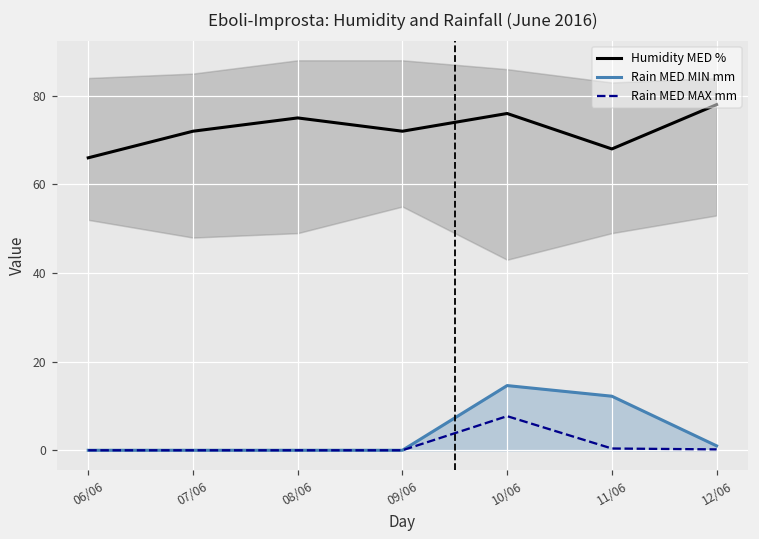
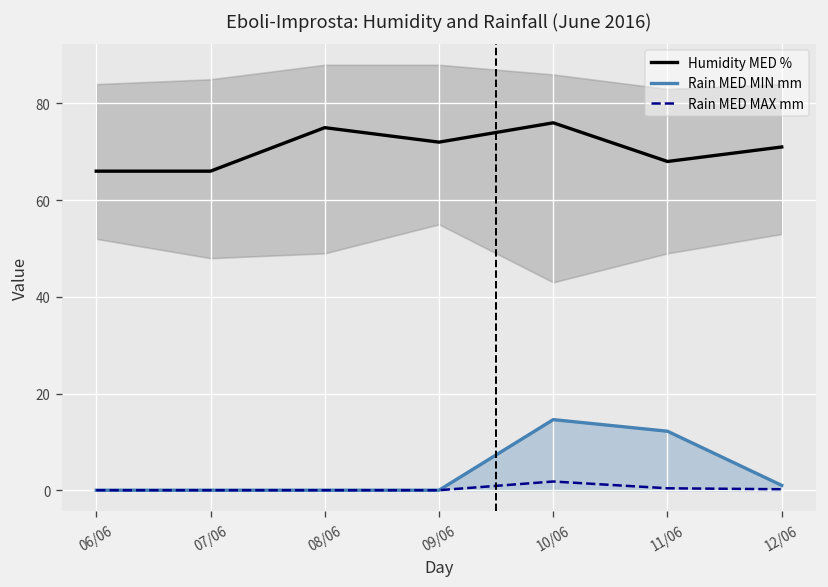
Humidity MED %, 07/06: 72 -> 66
Rain MED MAX mm, 10/06: 8 -> 2
Humidity MED %, 12/06: 78 -> 71
